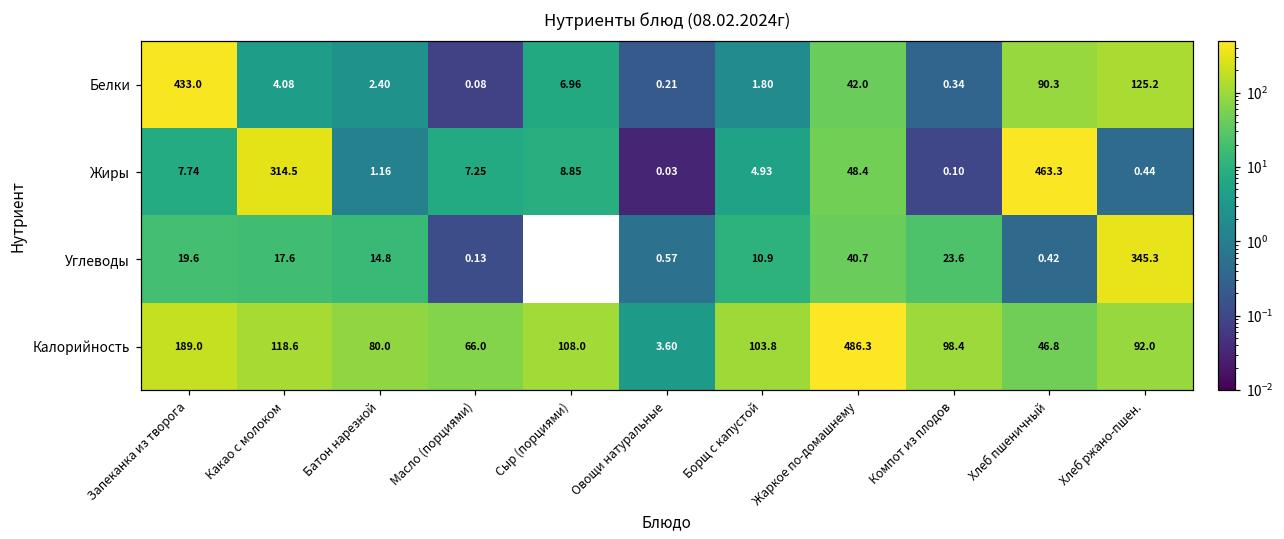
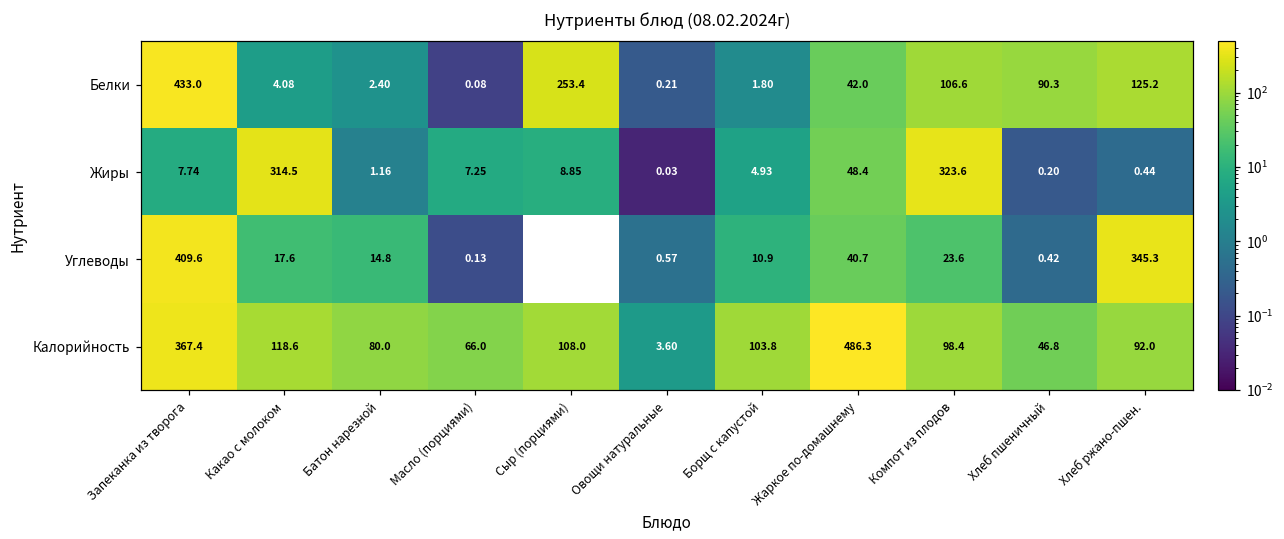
Белки, Сыр (порциями): 6.96 -> 253.4
Белки, Компот из плодов: 0.34 -> 106.6
Жиры, Компот из плодов: 0.10 -> 323.6
Жиры, Хлеб пшеничный: 463.3 -> 0.20
Углеводы, Запеканка из творога: 19.6 -> 409.6
Калорийность, Запеканка из творога: 189.0 -> 367.4
